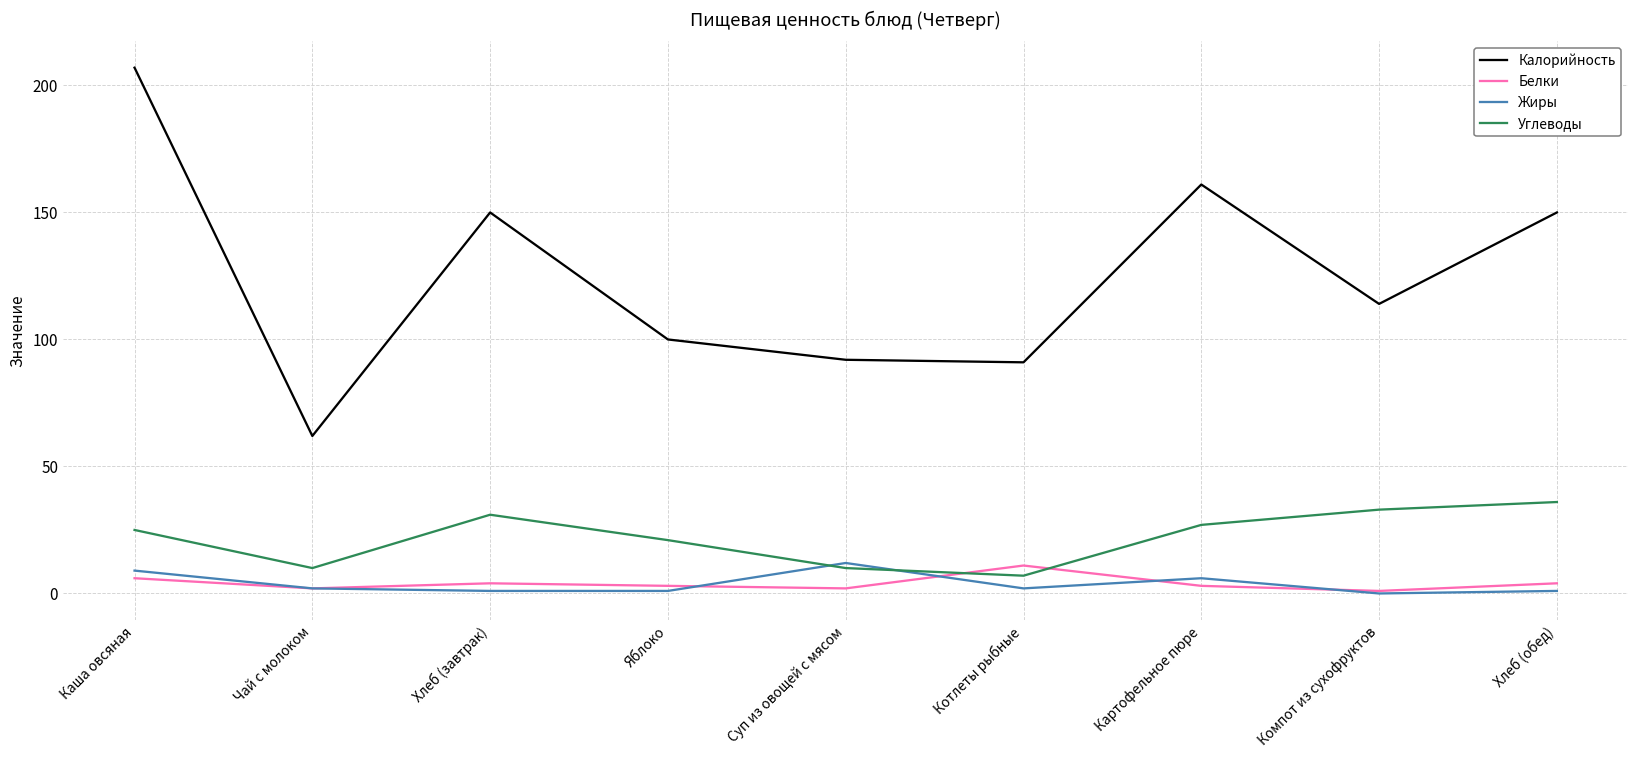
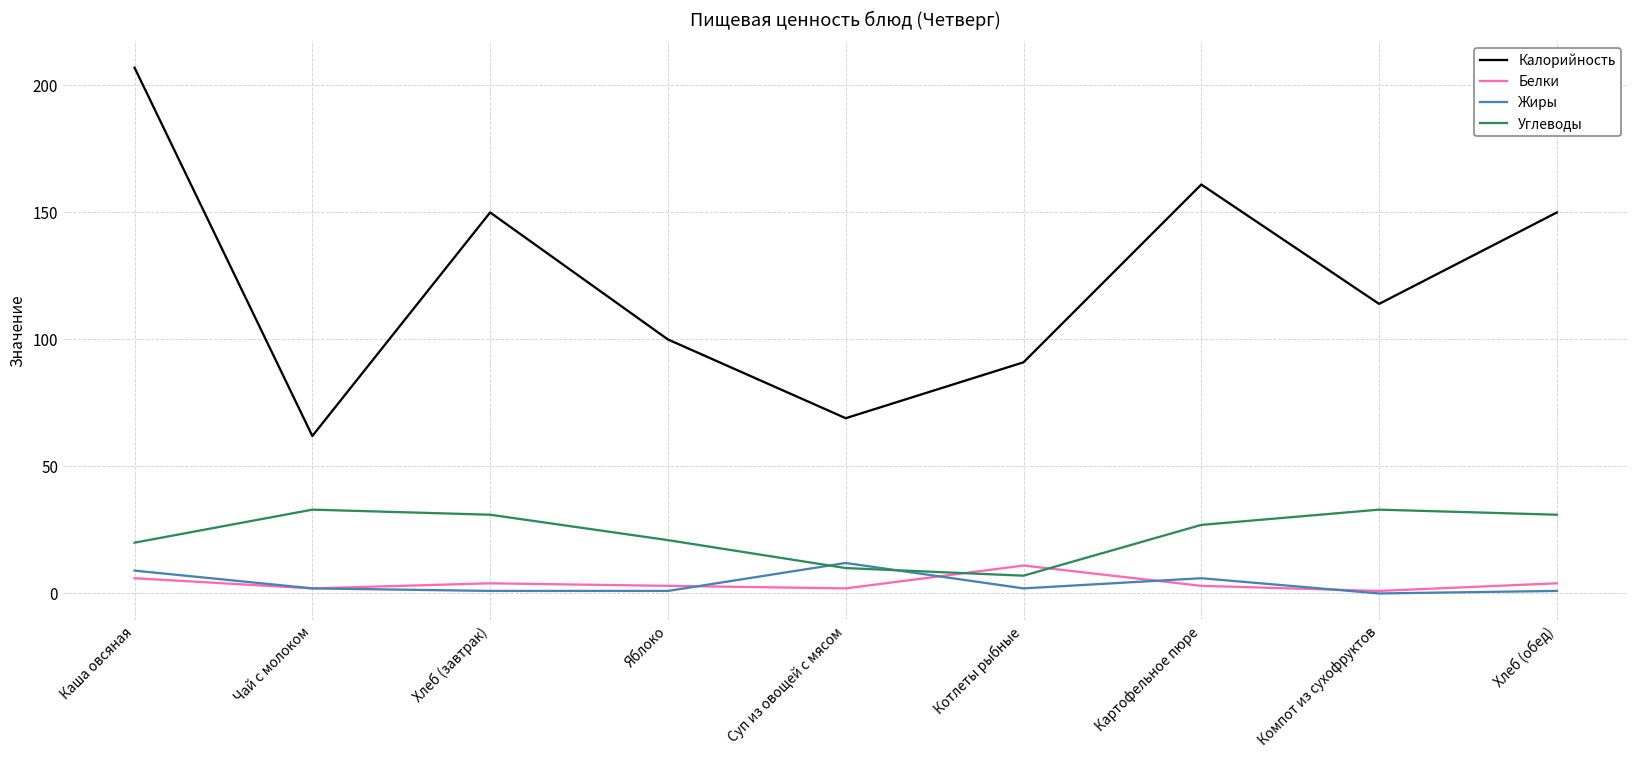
Углеводы, Каша овсяная: 25 -> 20
Углеводы, Чай с молоком: 10 -> 33
Калорийность, Суп из овощей с мясом: 92 -> 69
Углеводы, Хлеб (обед): 36 -> 31
